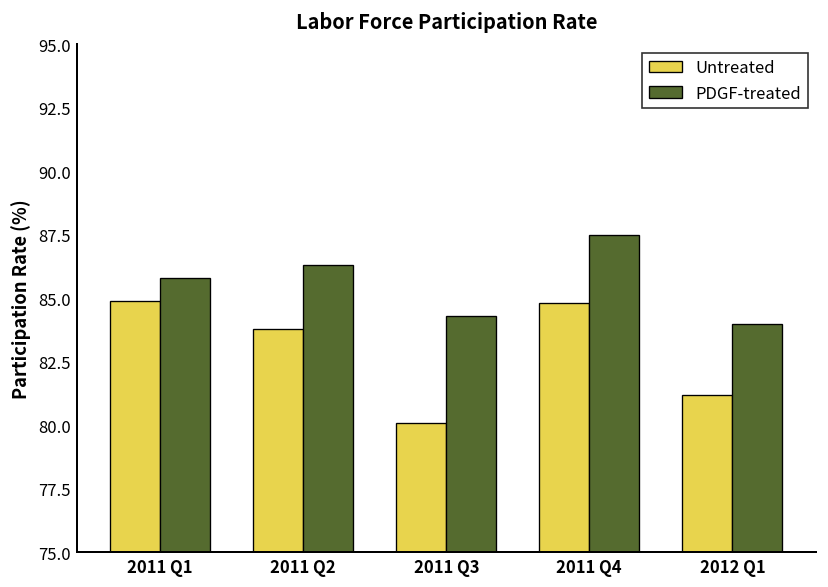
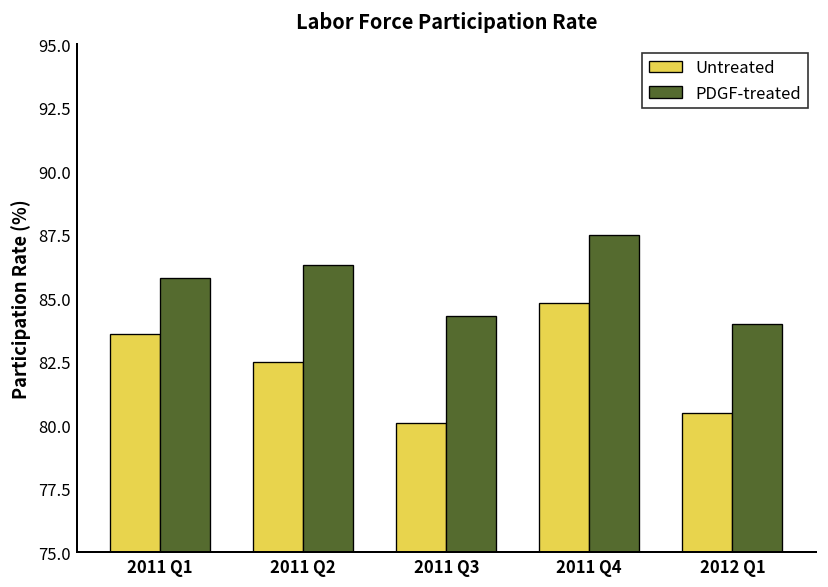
Untreated, 2011 Q1: 84.9 -> 83.6
Untreated, 2011 Q2: 83.8 -> 82.5
Untreated, 2012 Q1: 81.2 -> 80.5
